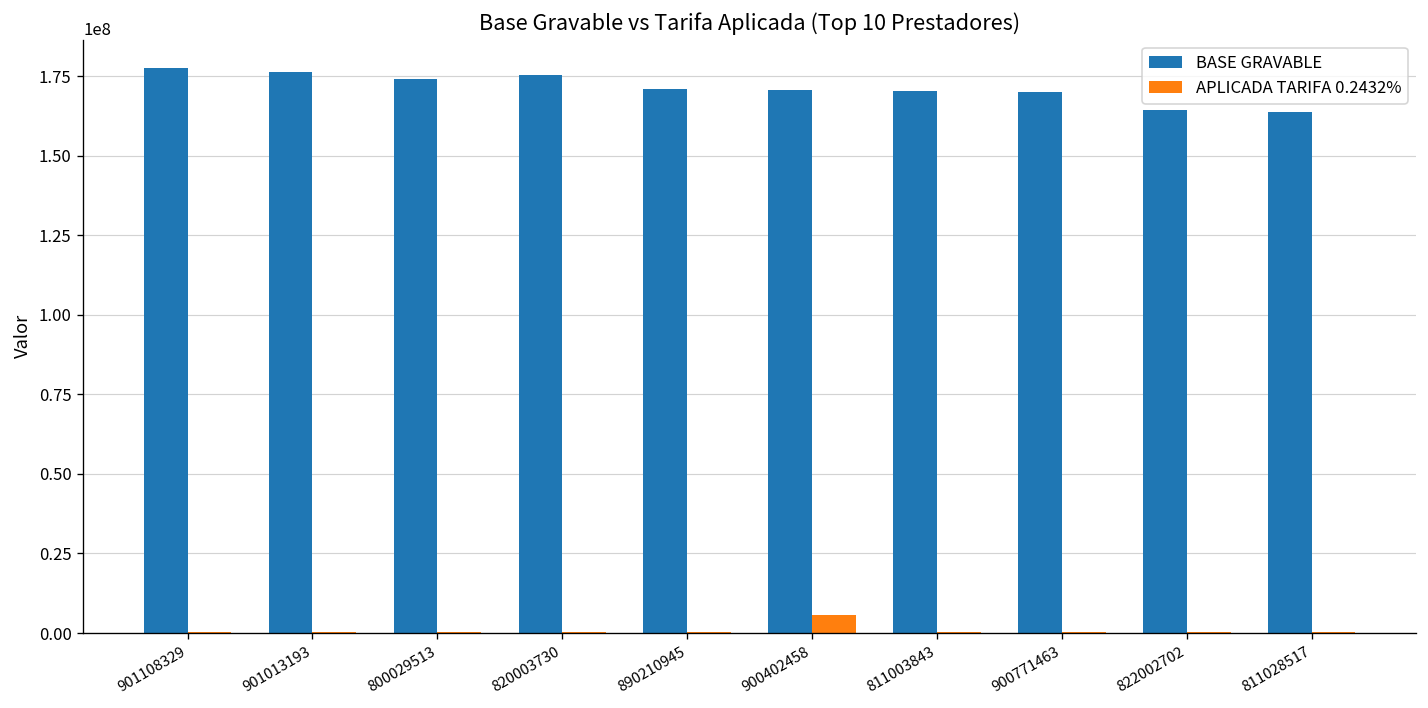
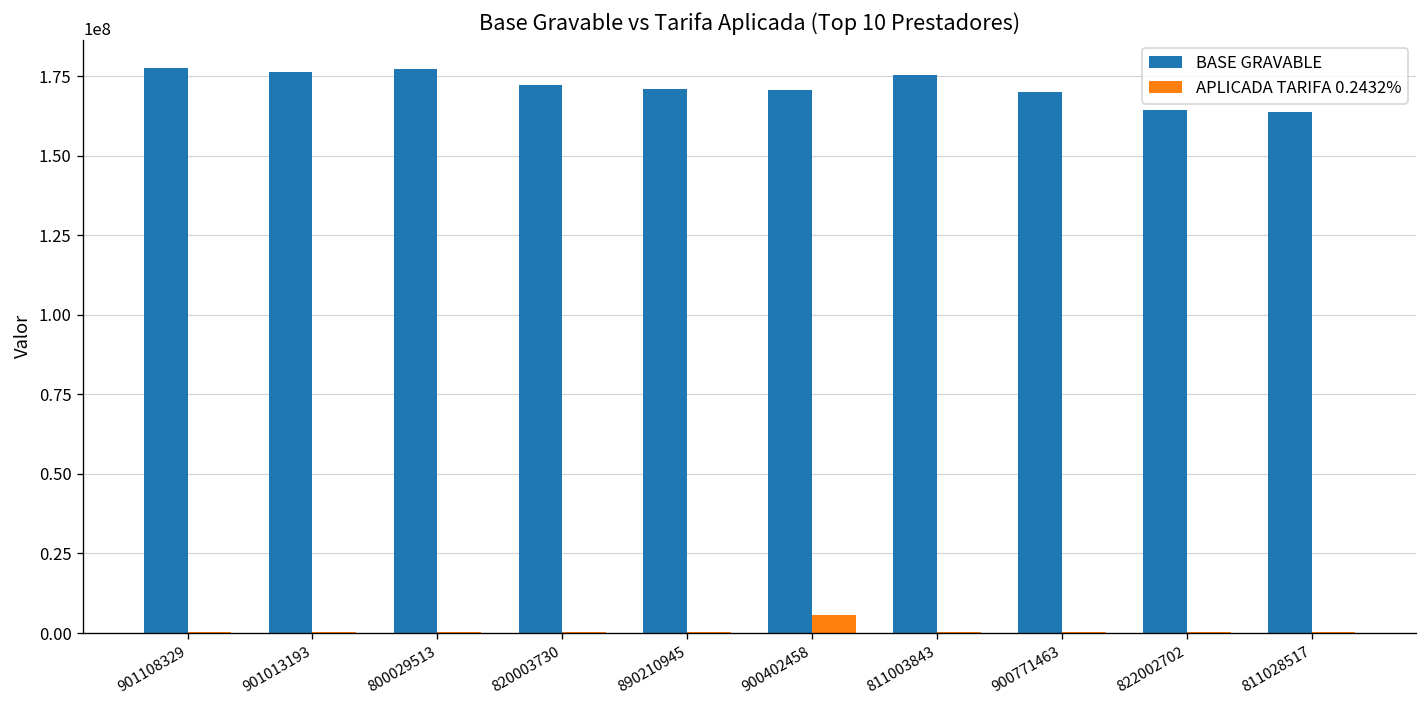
BASE GRAVABLE, 800029513: 174000000 -> 177000000
BASE GRAVABLE, 820003730: 175000000 -> 172000000
BASE GRAVABLE, 811003843: 170000000 -> 175000000
